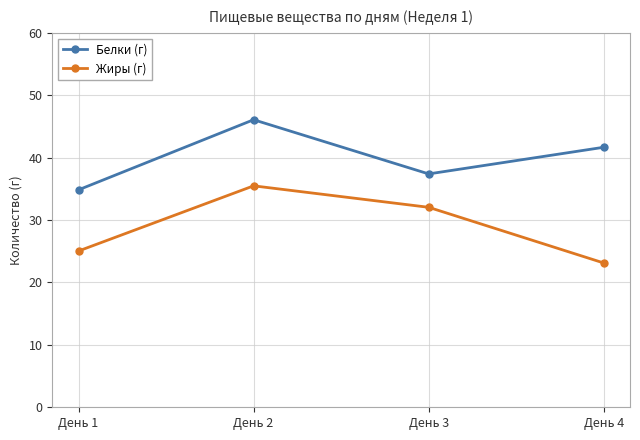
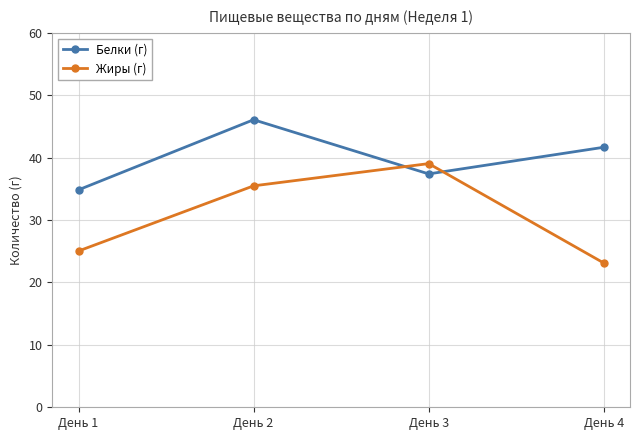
Жиры (г), День 3: 32 -> 39
